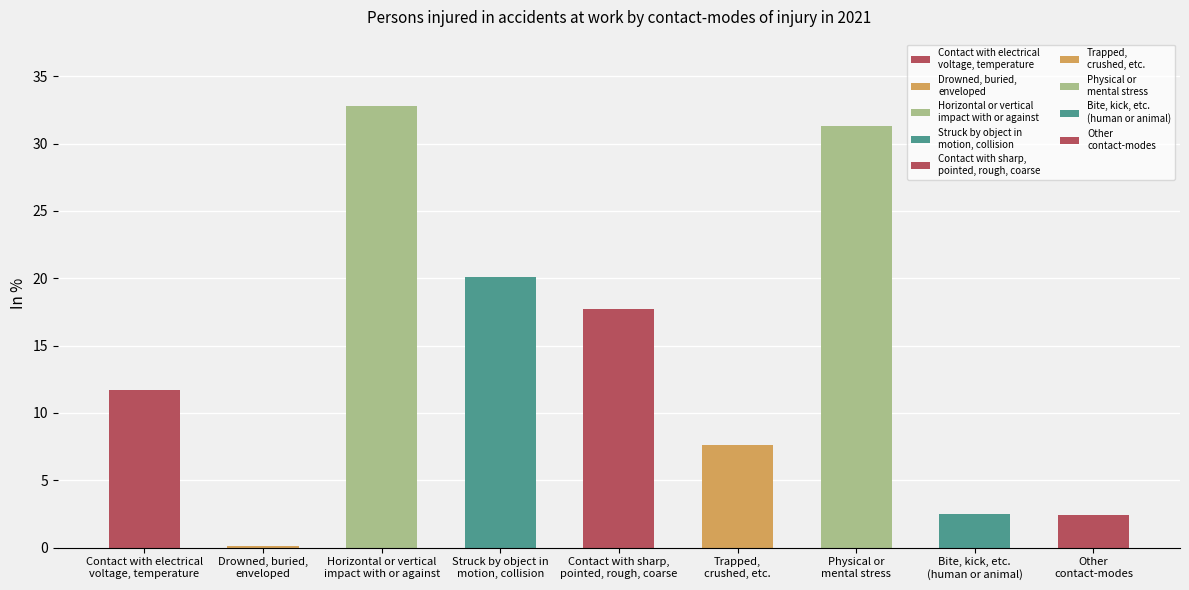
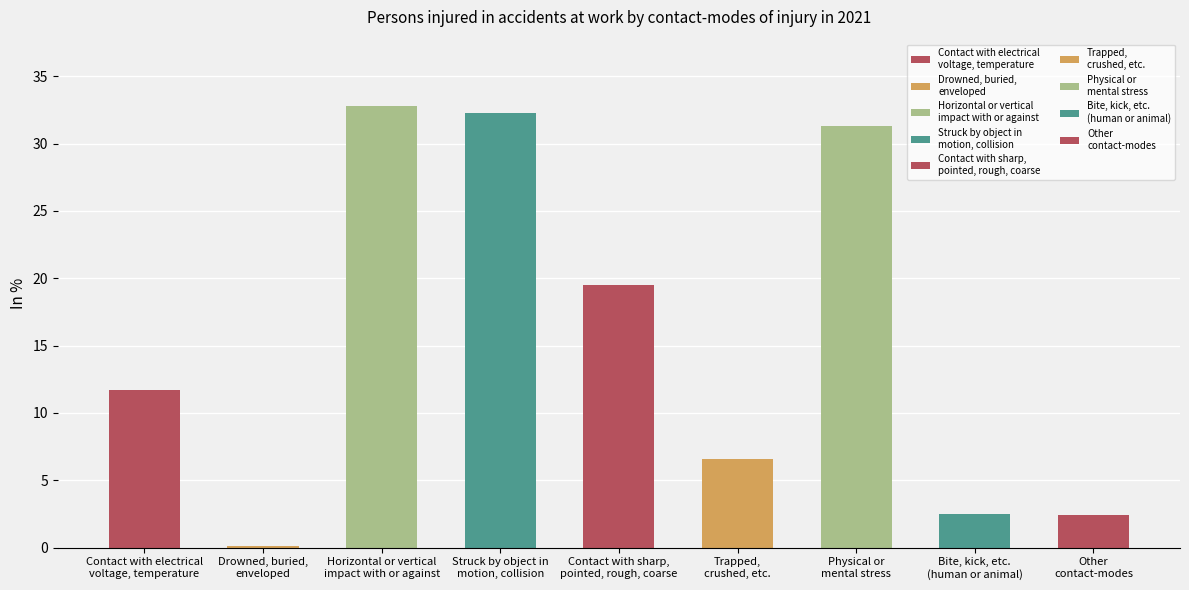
Struck by object in motion, collision: 20.1 -> 32.3
Contact with sharp, pointed, rough, coarse: 17.7 -> 19.5
Trapped, crushed, etc.: 7.6 -> 6.6
